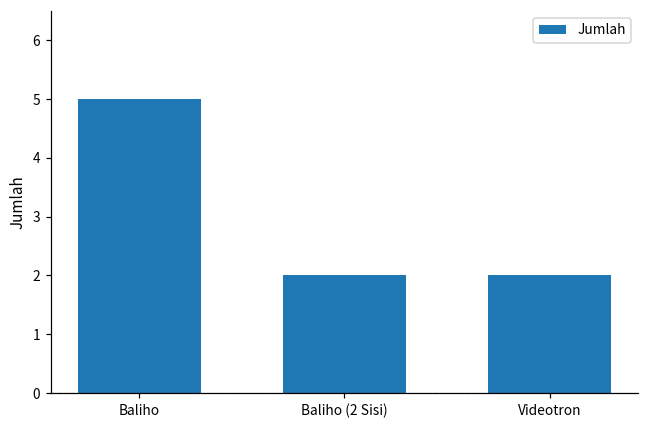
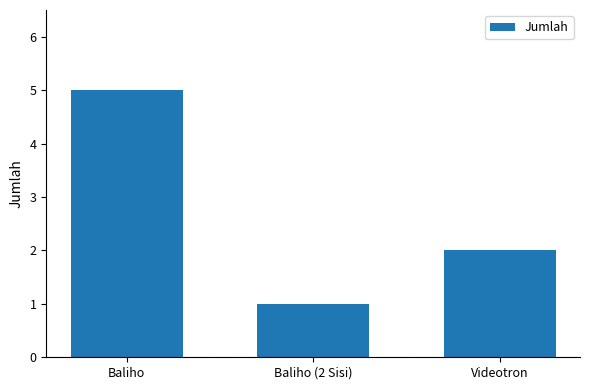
Baliho (2 Sisi): 2 -> 1
